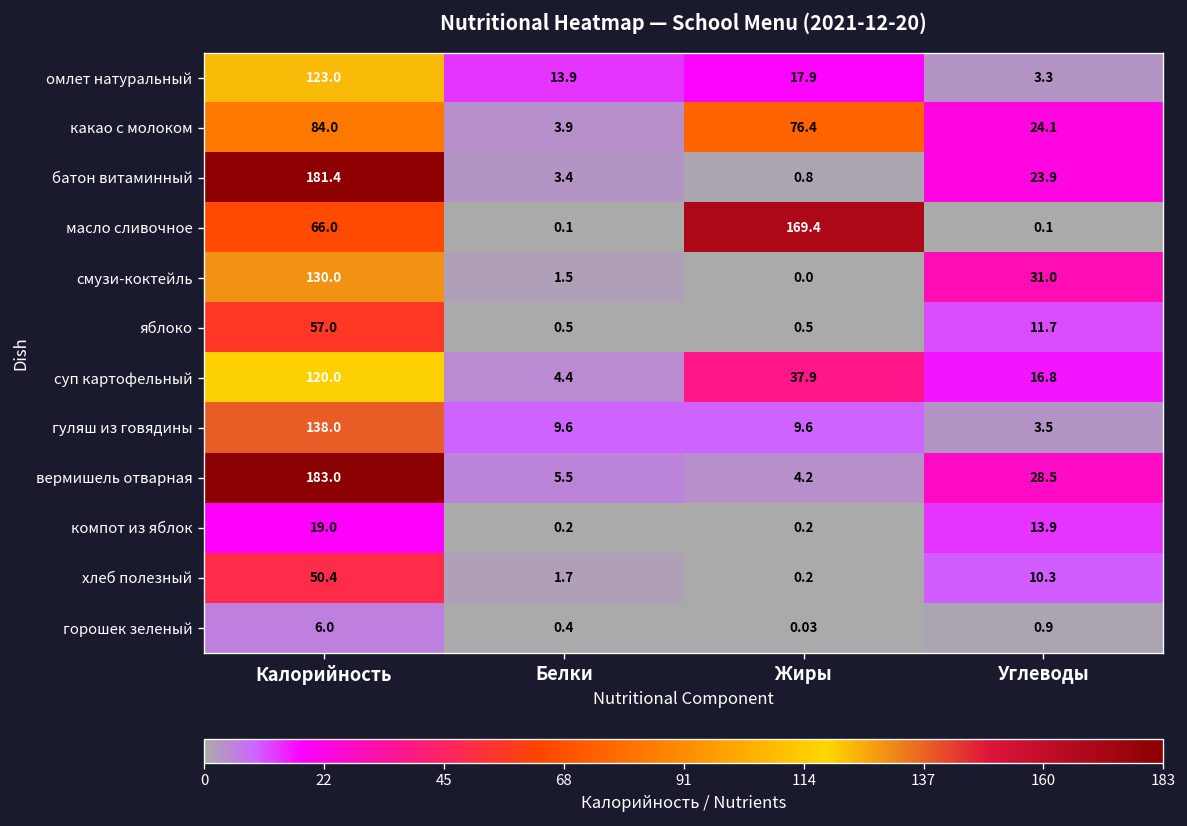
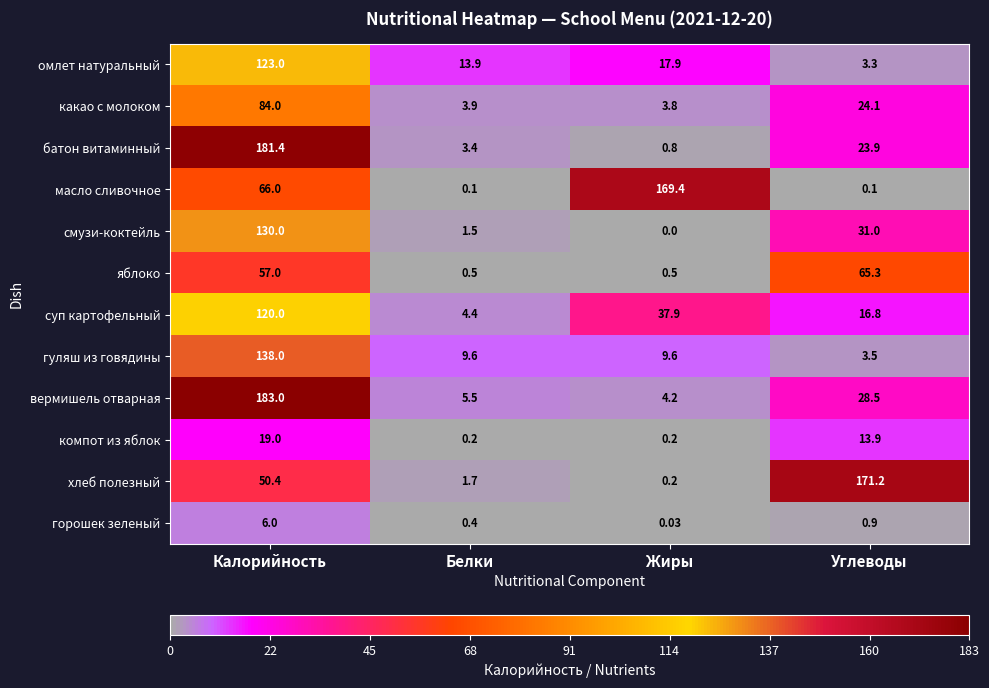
какао с молоком, Жиры: 76.4 -> 3.8
яблоко, Углеводы: 11.7 -> 65.3
хлеб полезный, Углеводы: 10.3 -> 171.2
